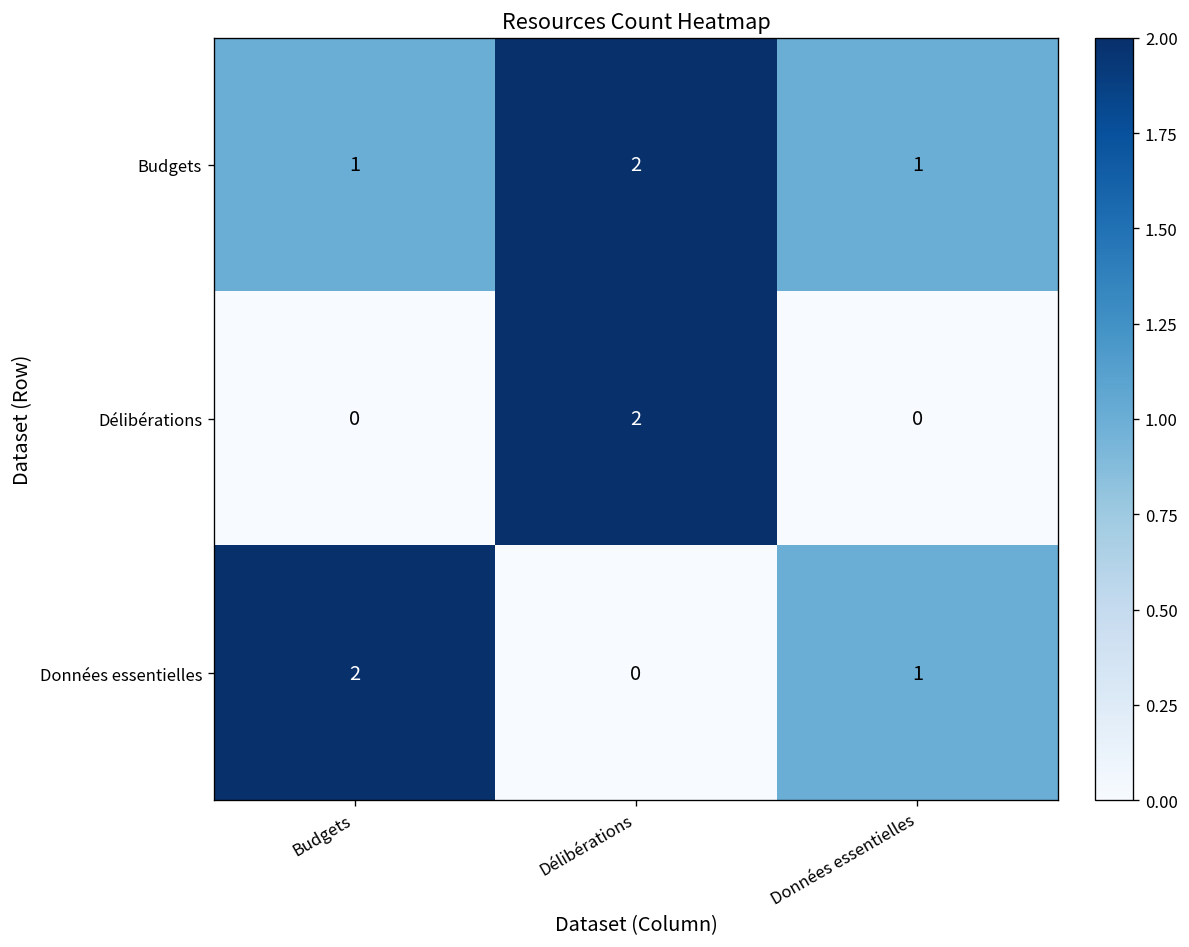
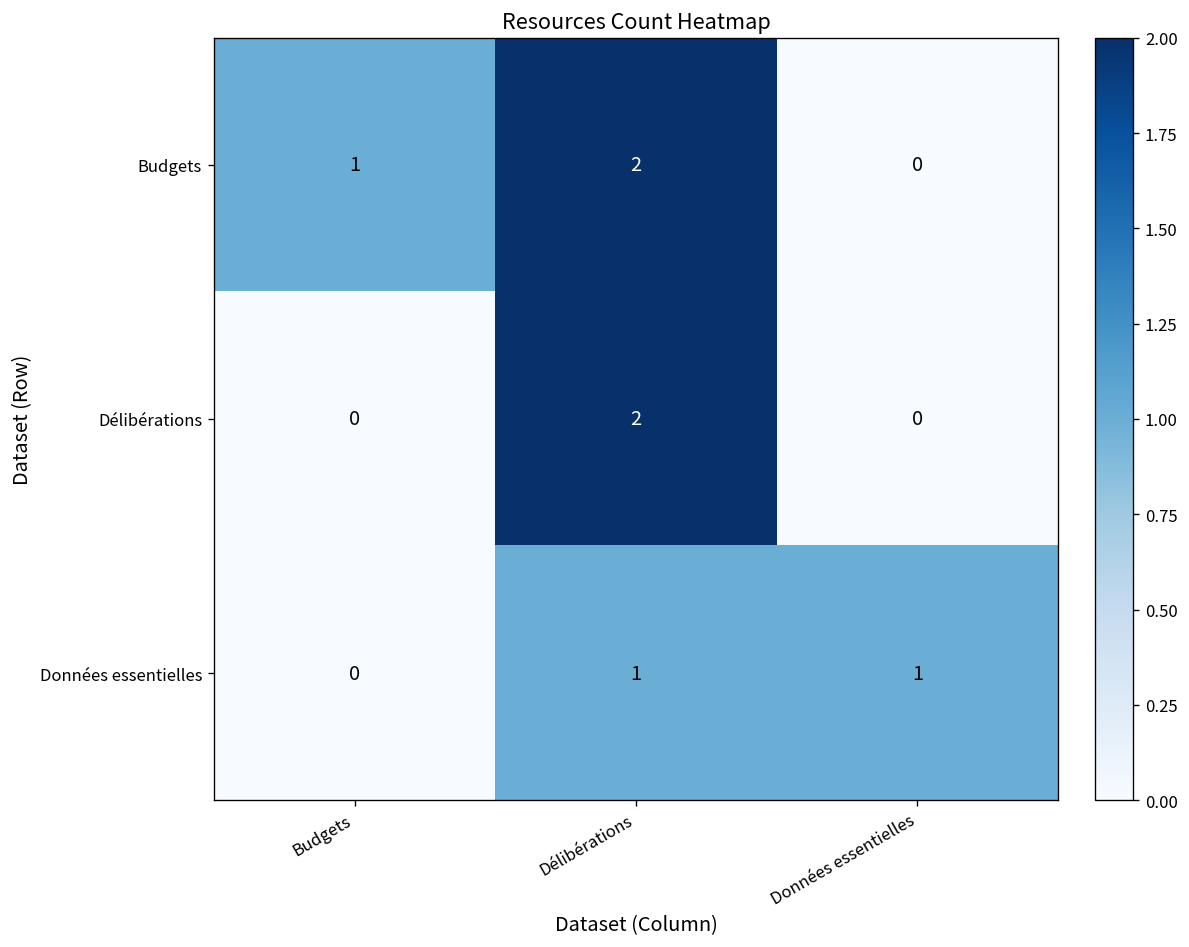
Budgets, Données essentielles: 1 -> 0
Données essentielles, Budgets: 2 -> 0
Données essentielles, Délibérations: 0 -> 1
